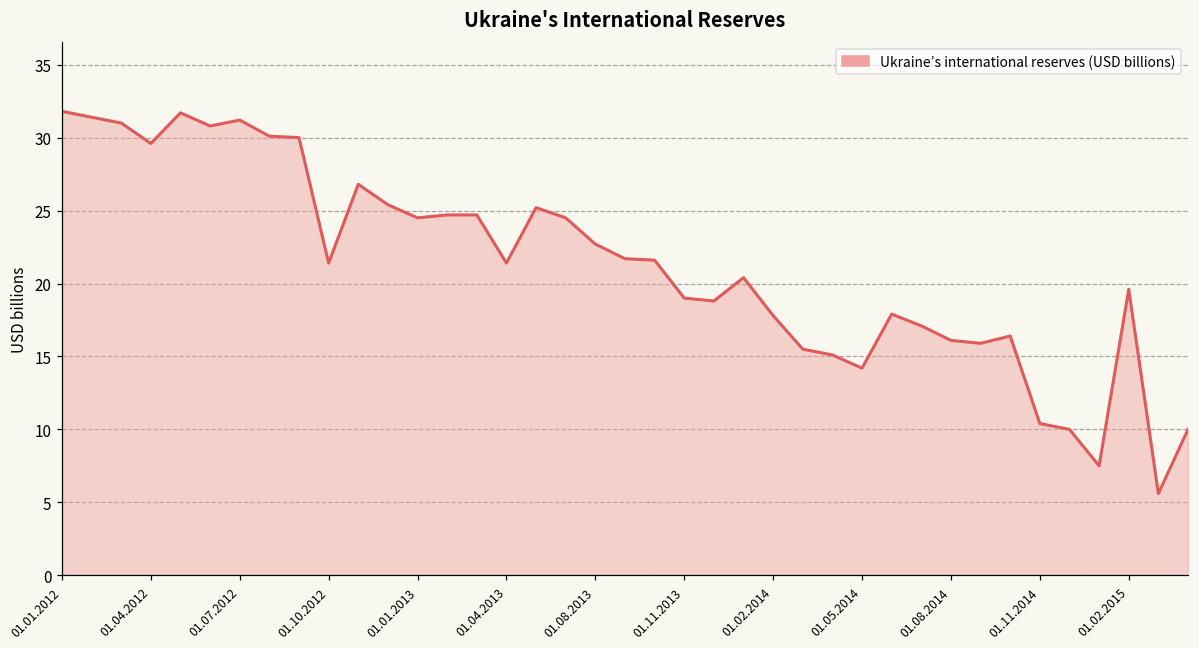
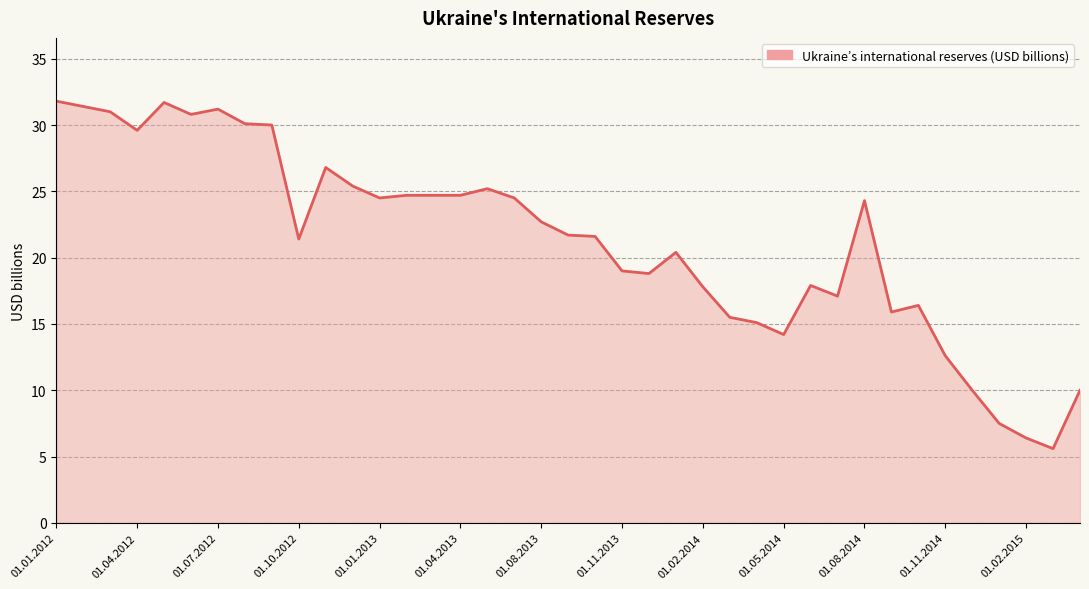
01.04.2013: 21.4 -> 24.7
01.08.2014: 16.1 -> 24.3
01.11.2014: 10.4 -> 12.6
01.02.2015: 19.6 -> 6.4
